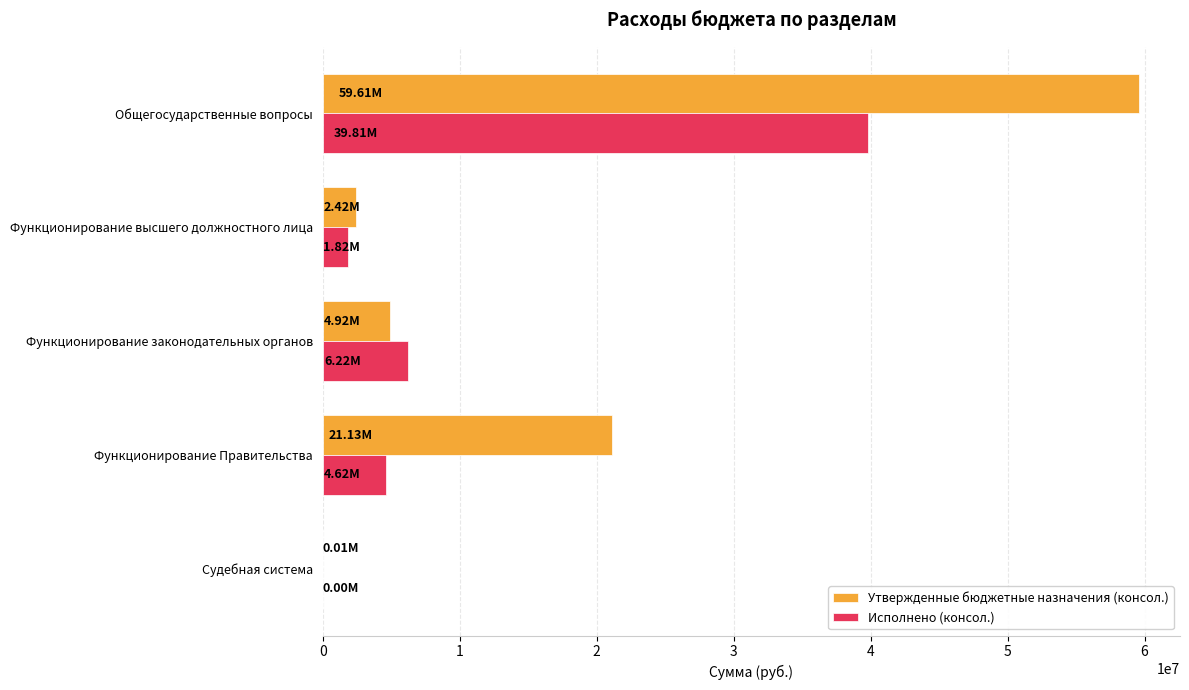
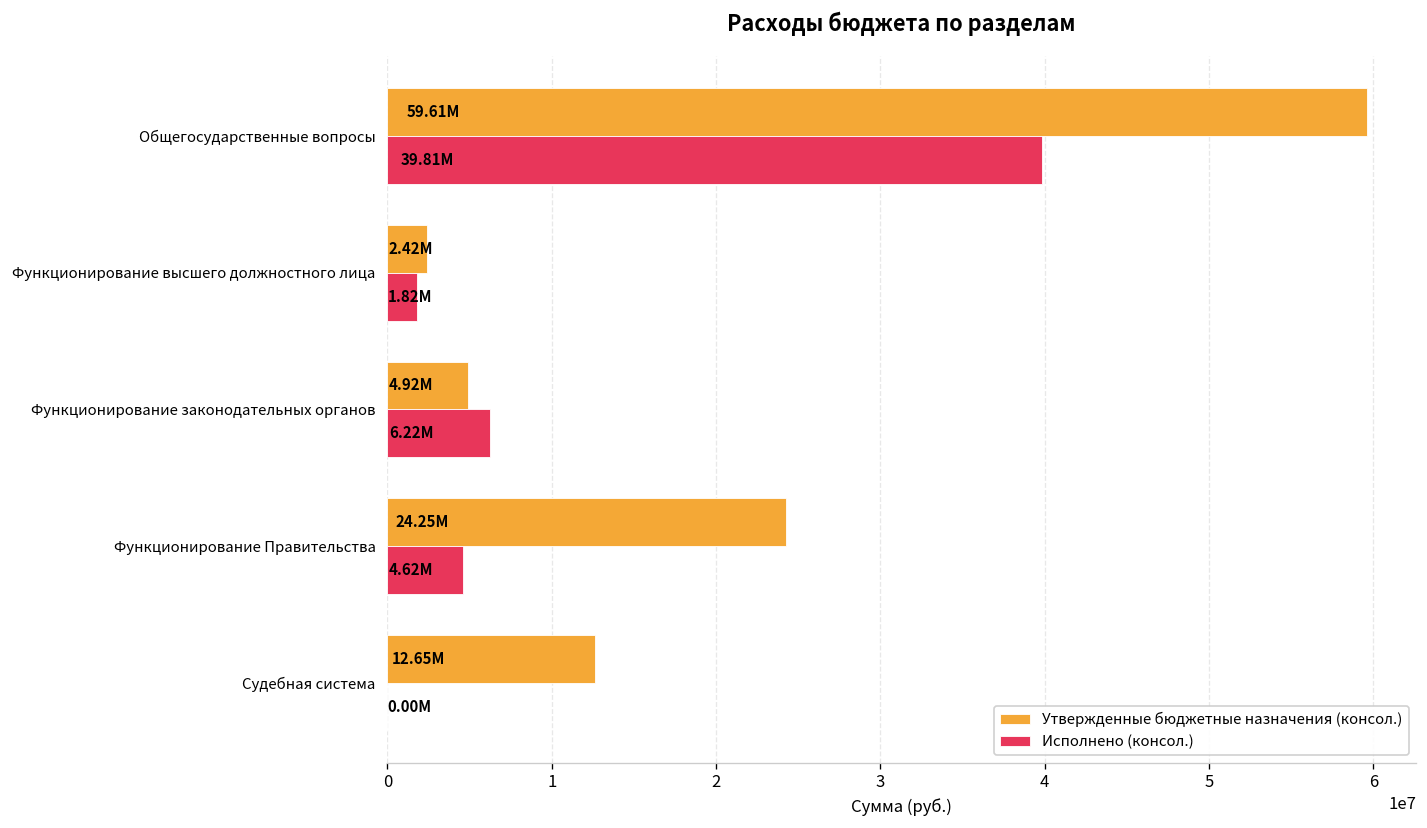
Утвержденные бюджетные назначения (консол.), Функционирование Правительства: 21.13M -> 24.25M
Утвержденные бюджетные назначения (консол.), Судебная система: 0.01M -> 12.65M
